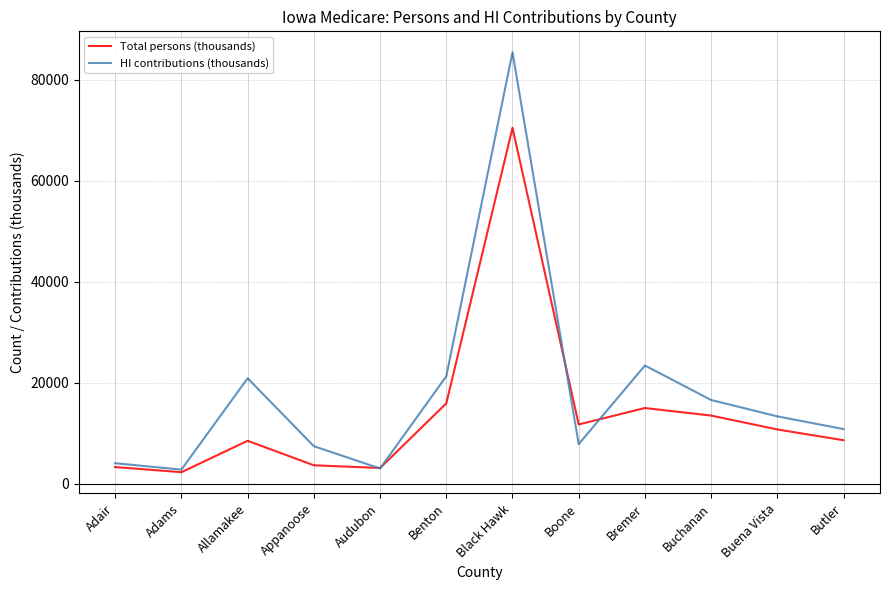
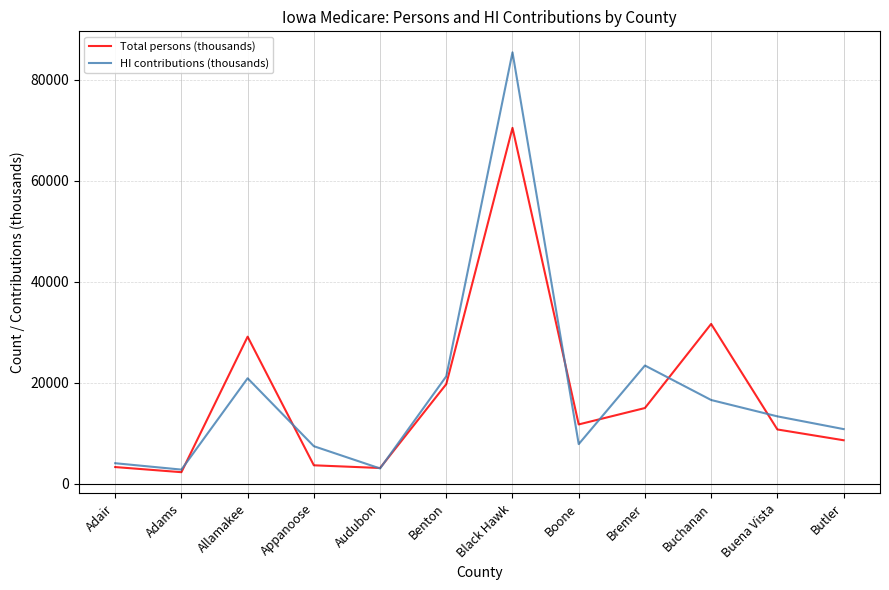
Total persons (thousands), Allamakee: 8000 -> 29000
Total persons (thousands), Benton: 16000 -> 20000
Total persons (thousands), Buchanan: 13000 -> 32000
